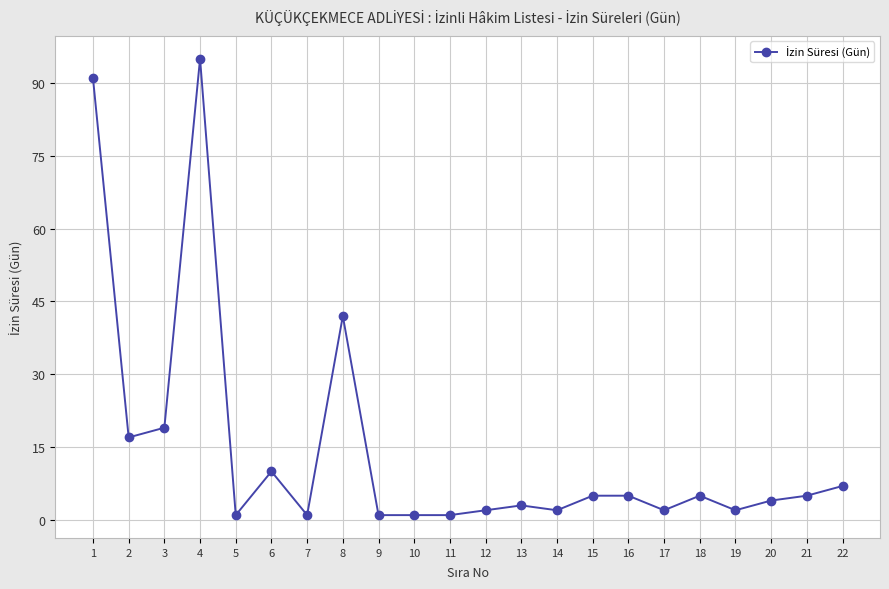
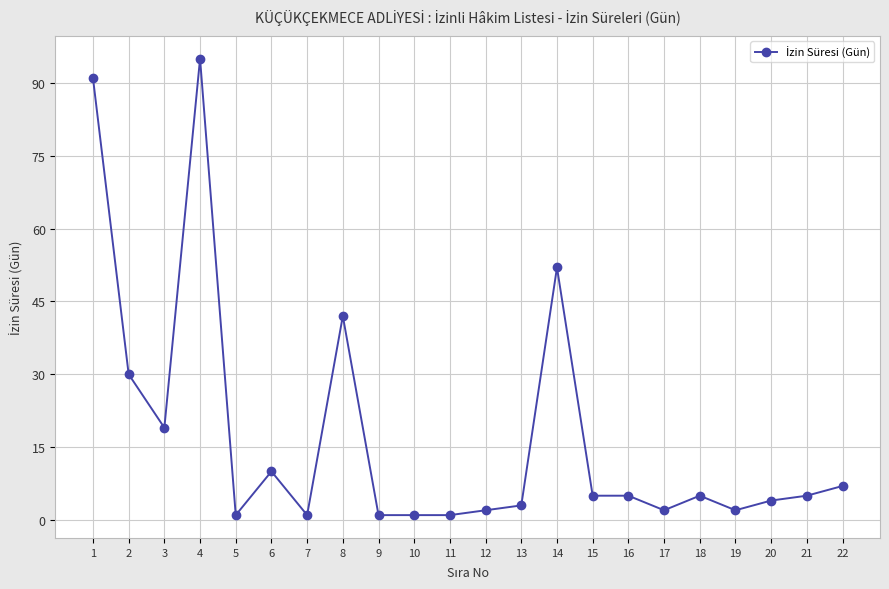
2: 17 -> 30
14: 2 -> 52
